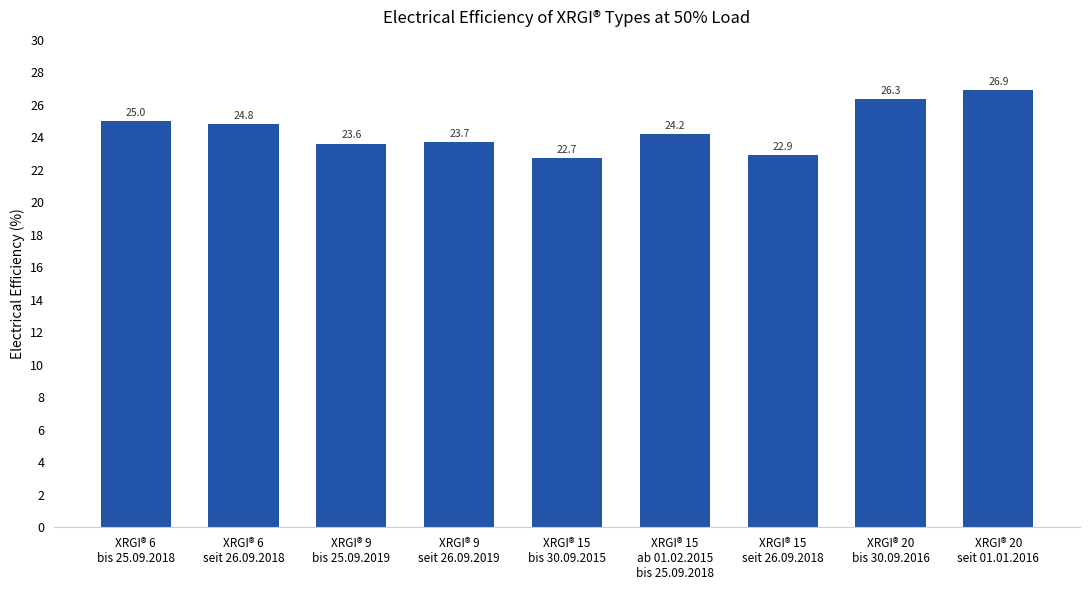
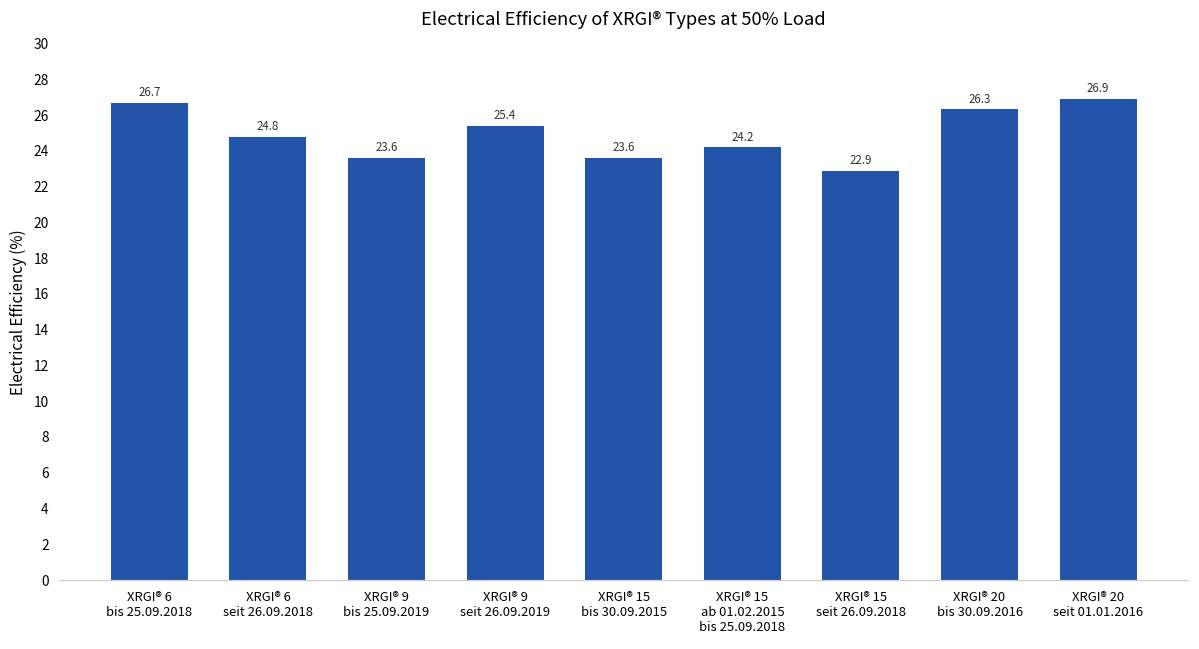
XRGI® 6 bis 25.09.2018: 25.0 -> 26.7
XRGI® 9 seit 26.09.2019: 23.7 -> 25.4
XRGI® 15 bis 30.09.2015: 22.7 -> 23.6
